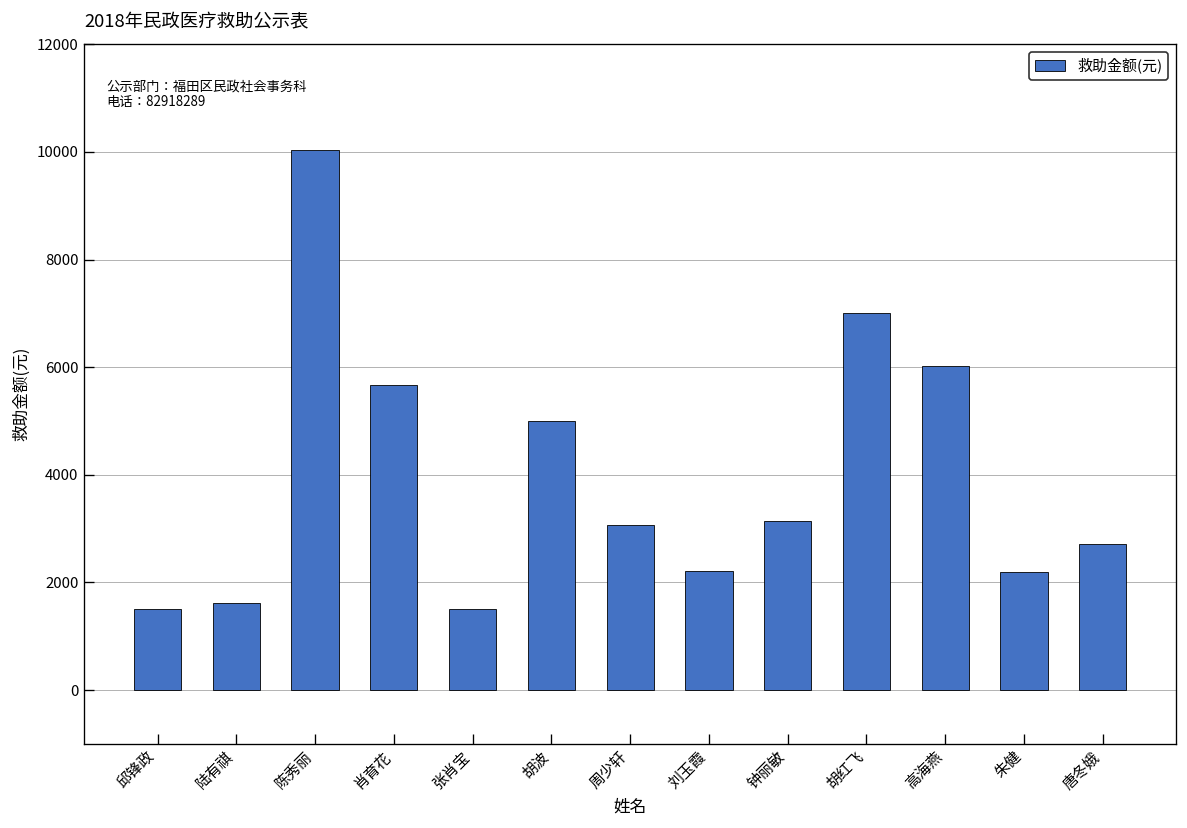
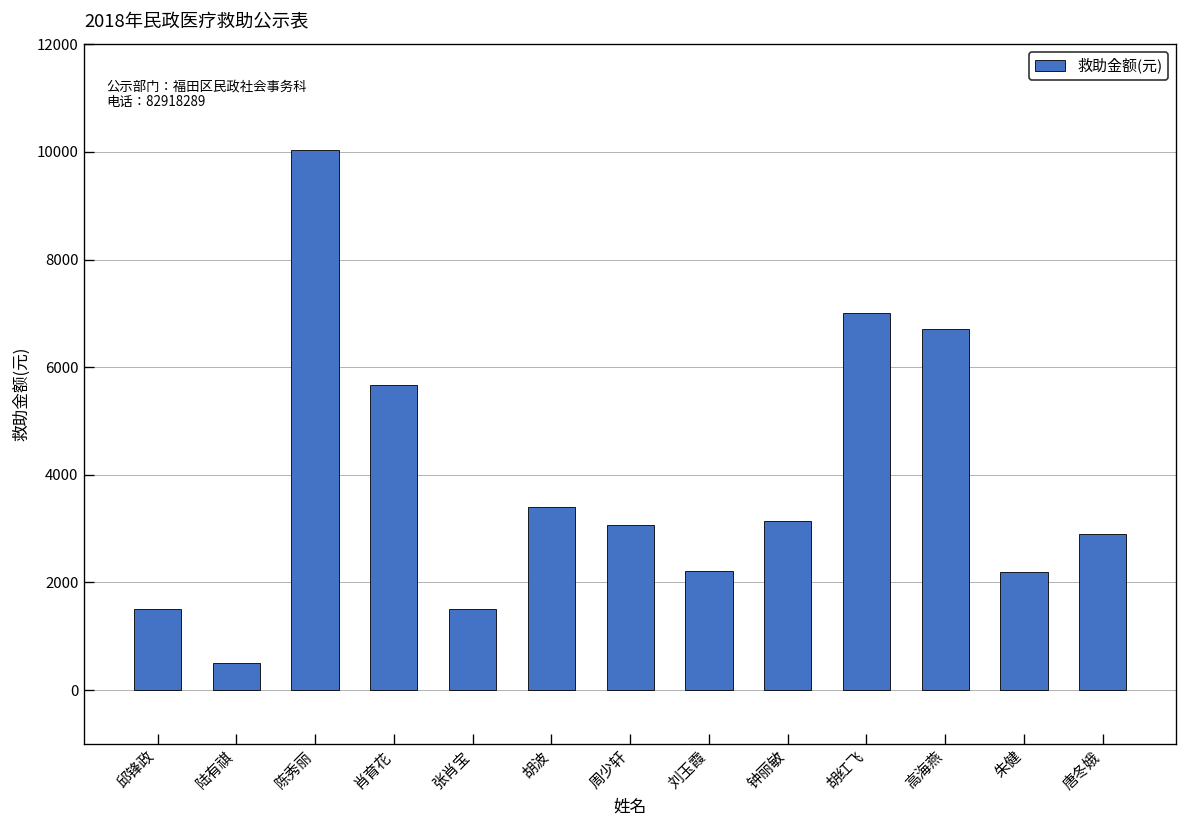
陆有祺: 1600 -> 500
胡波: 5000 -> 3400
高海燕: 6000 -> 6700
唐冬娥: 2700 -> 2900
